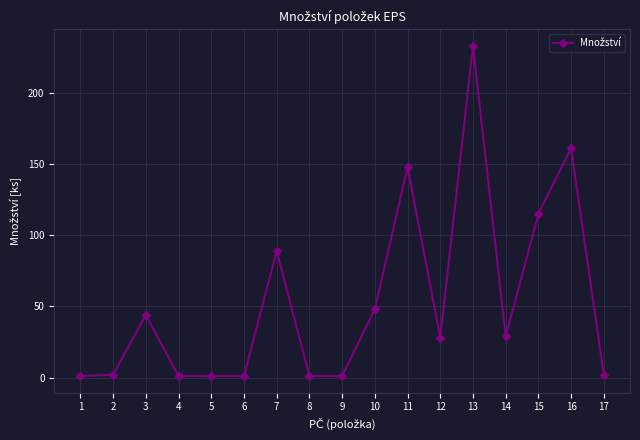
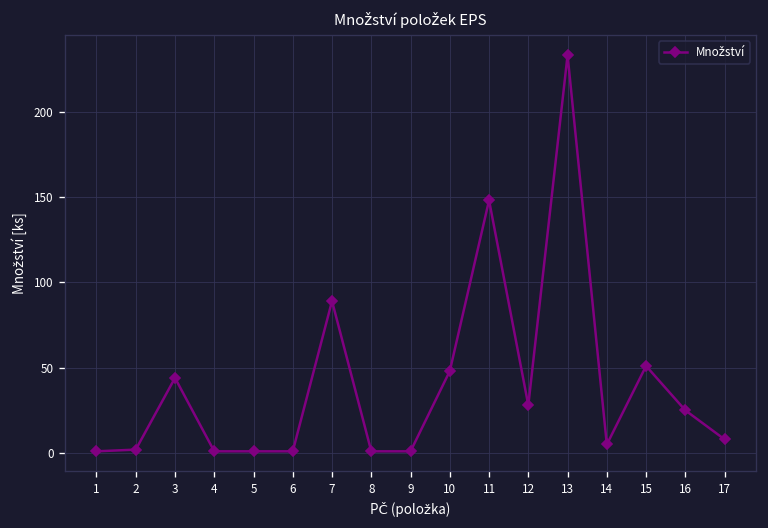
14: 29 -> 5
15: 115 -> 51
16: 161 -> 25
17: 2 -> 8
